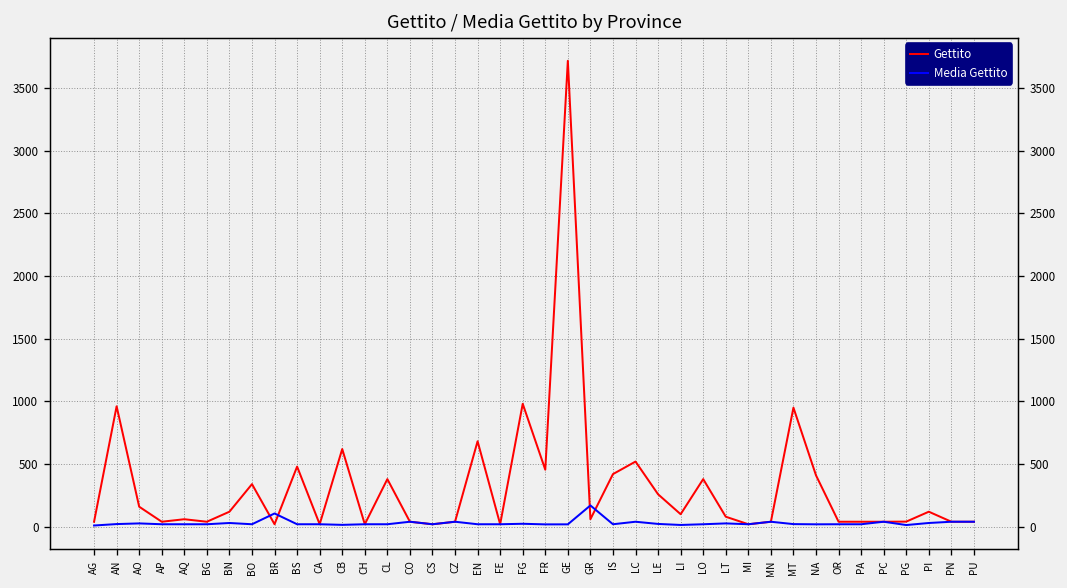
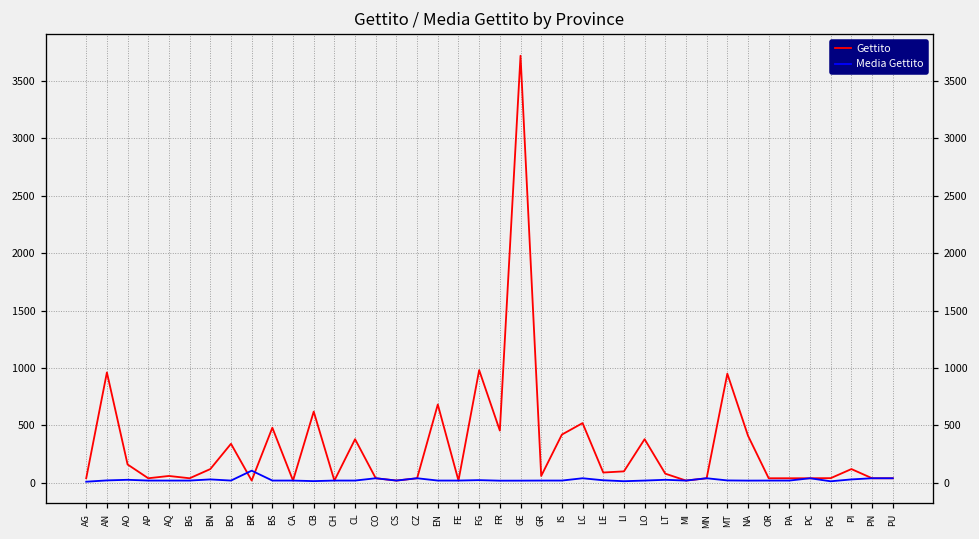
Media Gettito, GR: 170 -> 20
Gettito, LE: 260 -> 90
